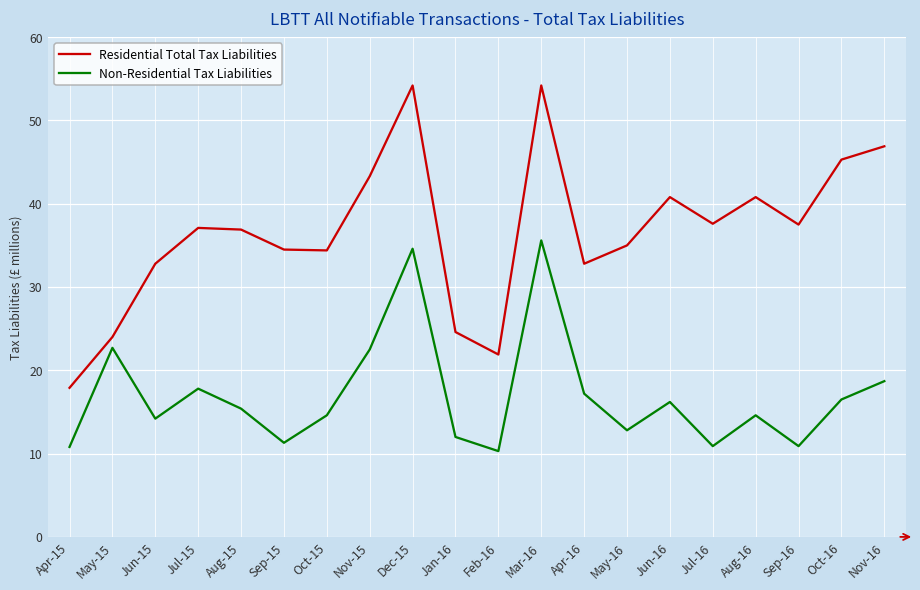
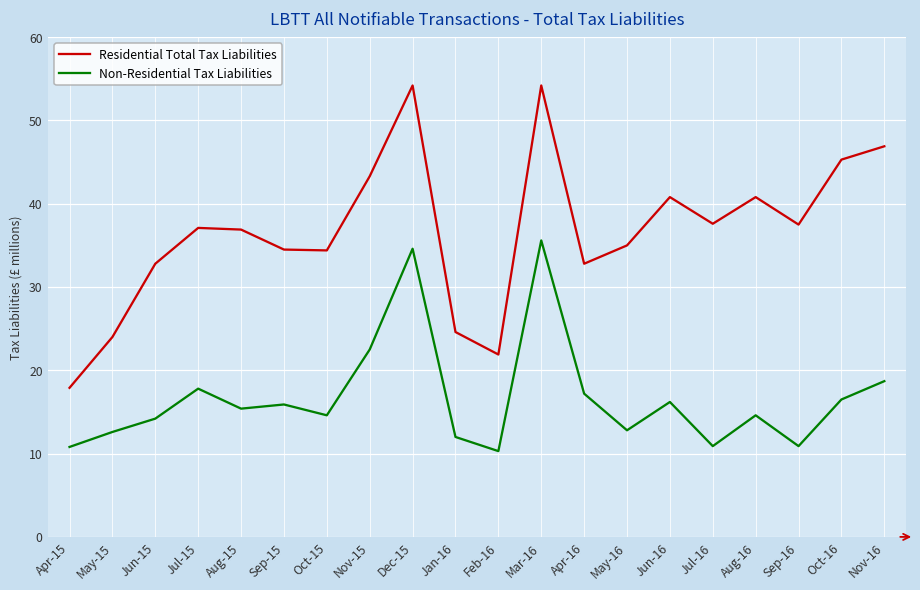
Non-Residential Tax Liabilities, May-15: 23 -> 13
Non-Residential Tax Liabilities, Sep-15: 11 -> 16
